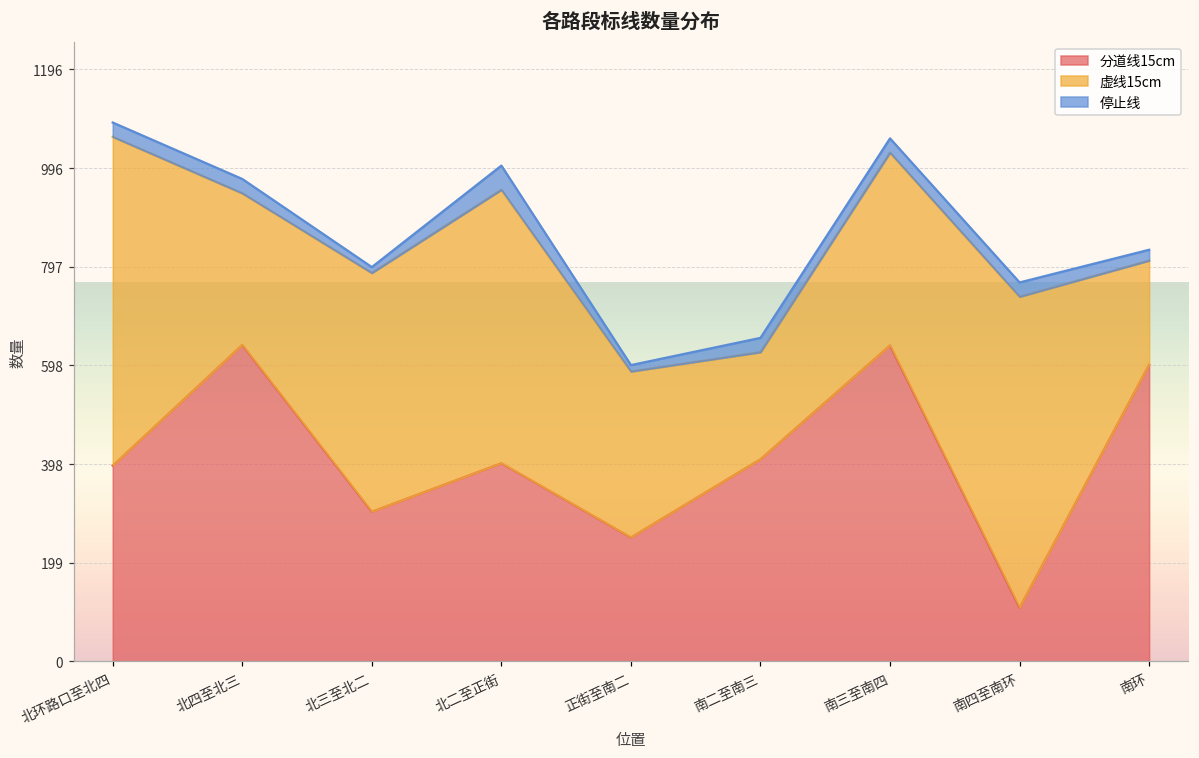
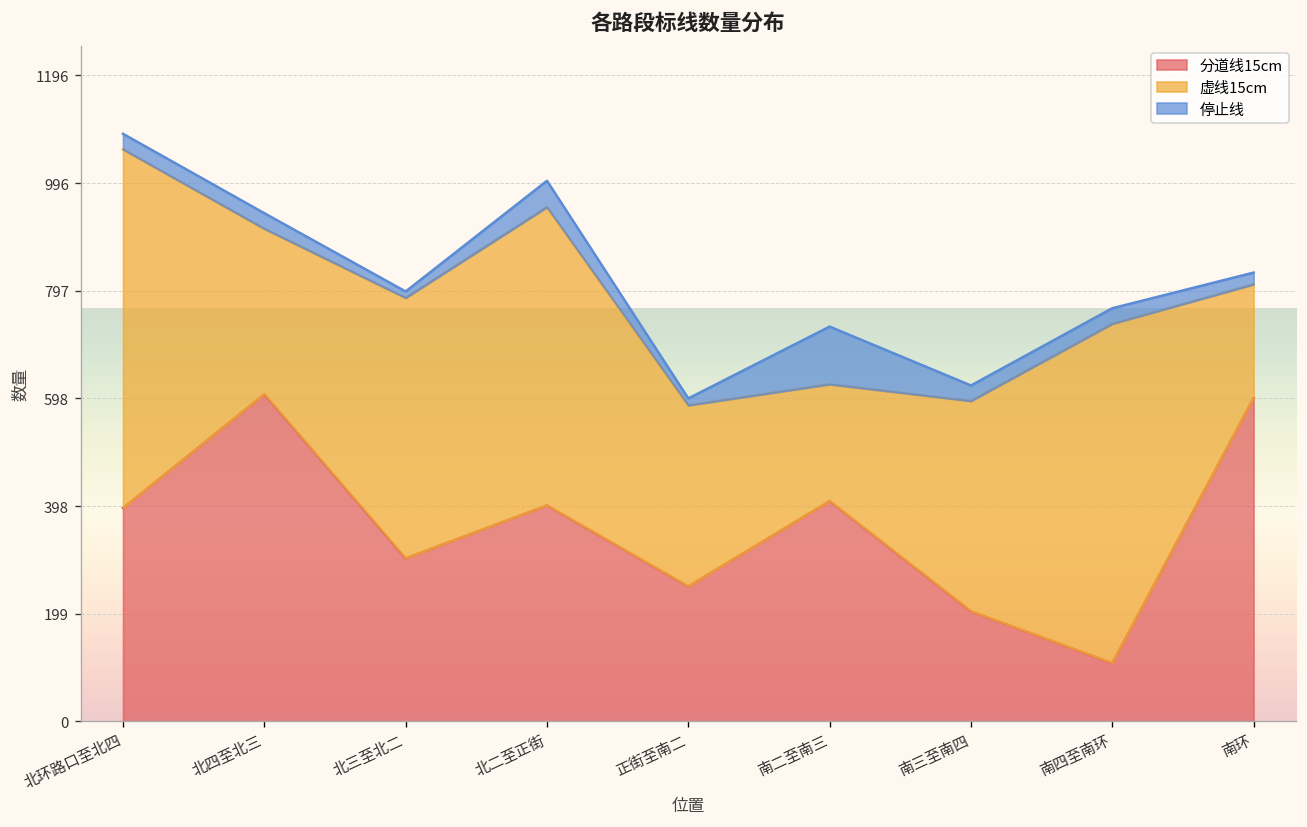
分道线15cm, 北四至北三: 640 -> 610
停止线, 南二至南三: 30 -> 110
分道线15cm, 南三至南四: 640 -> 200
